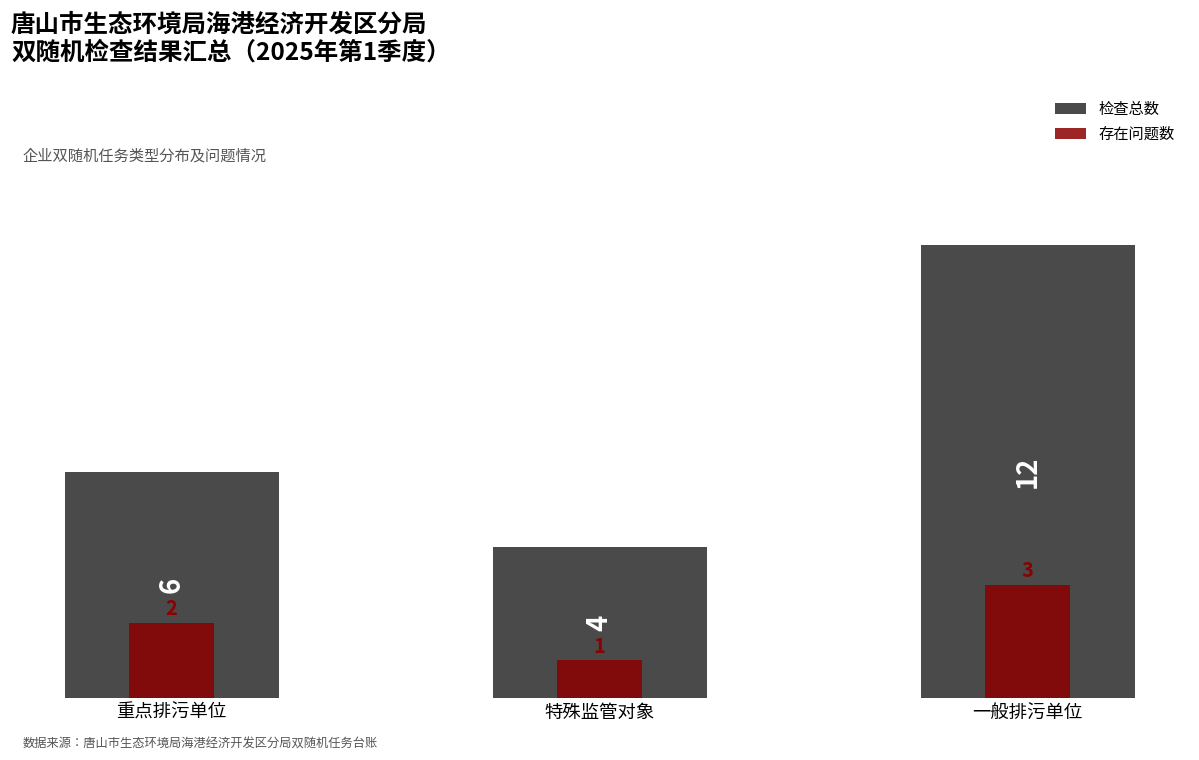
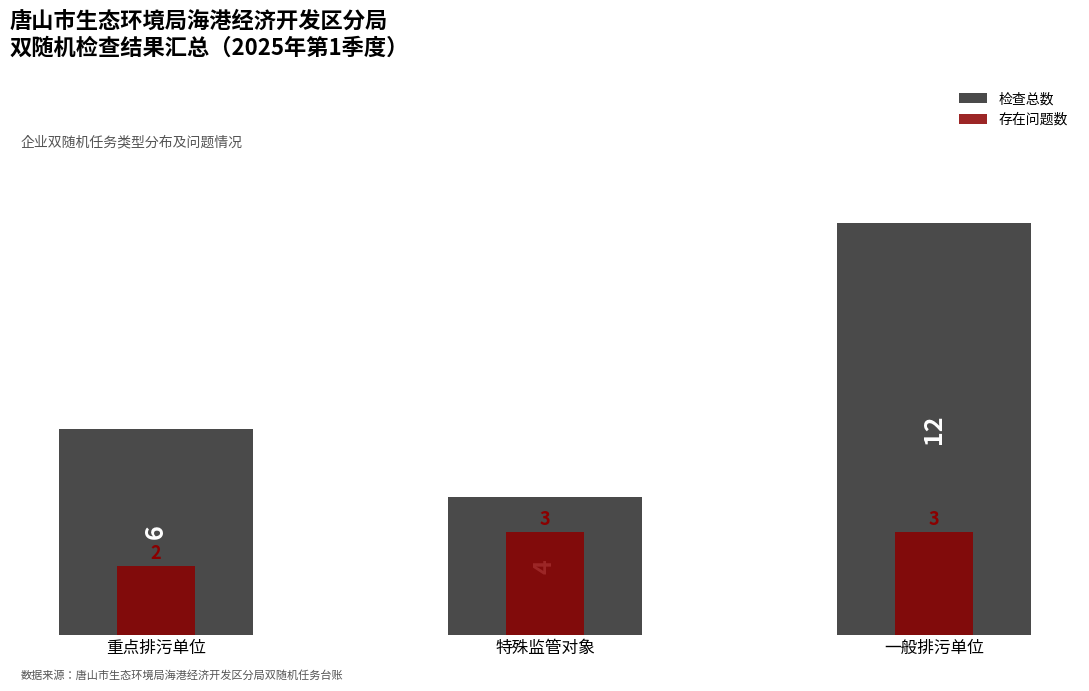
存在问题数, 特殊监管对象: 1 -> 3
